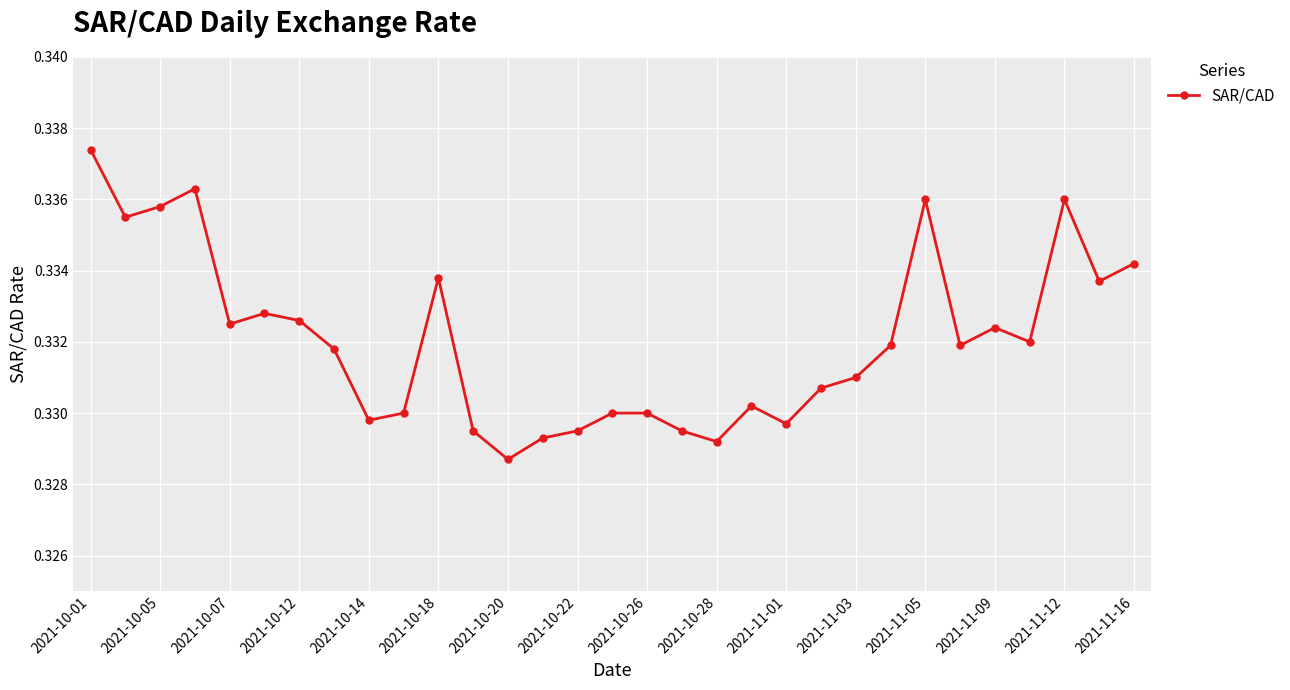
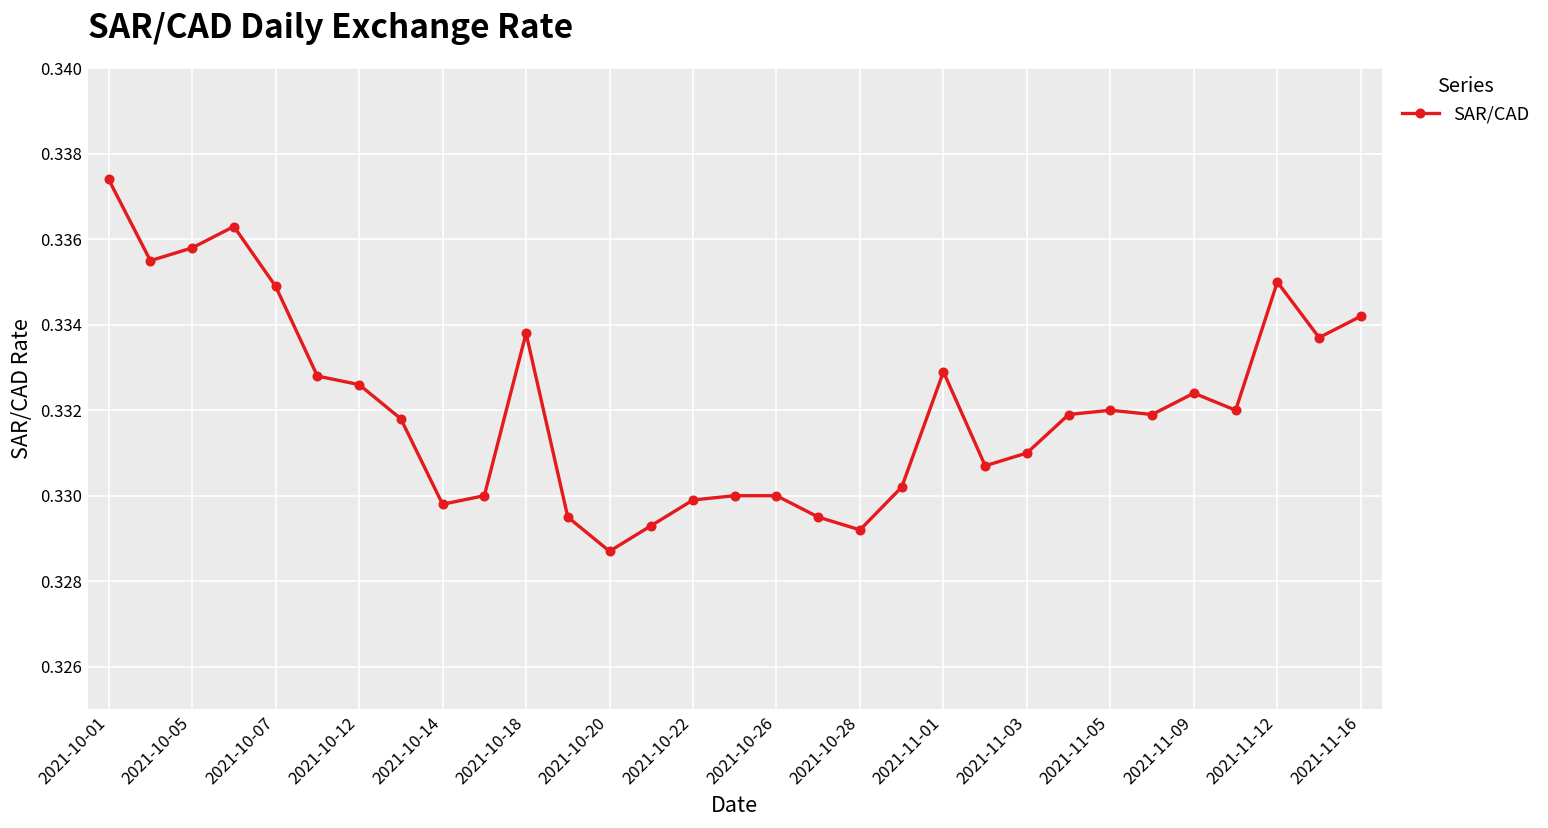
2021-10-07: 0.3325 -> 0.3349
2021-10-22: 0.3295 -> 0.3299
2021-11-01: 0.3297 -> 0.3329
2021-11-05: 0.336 -> 0.332
2021-11-12: 0.336 -> 0.335
